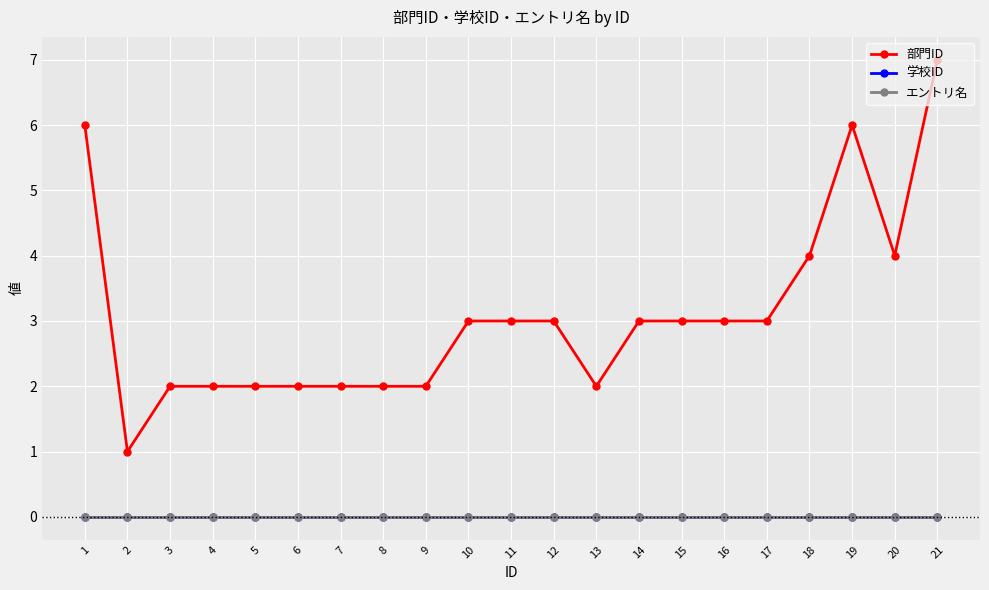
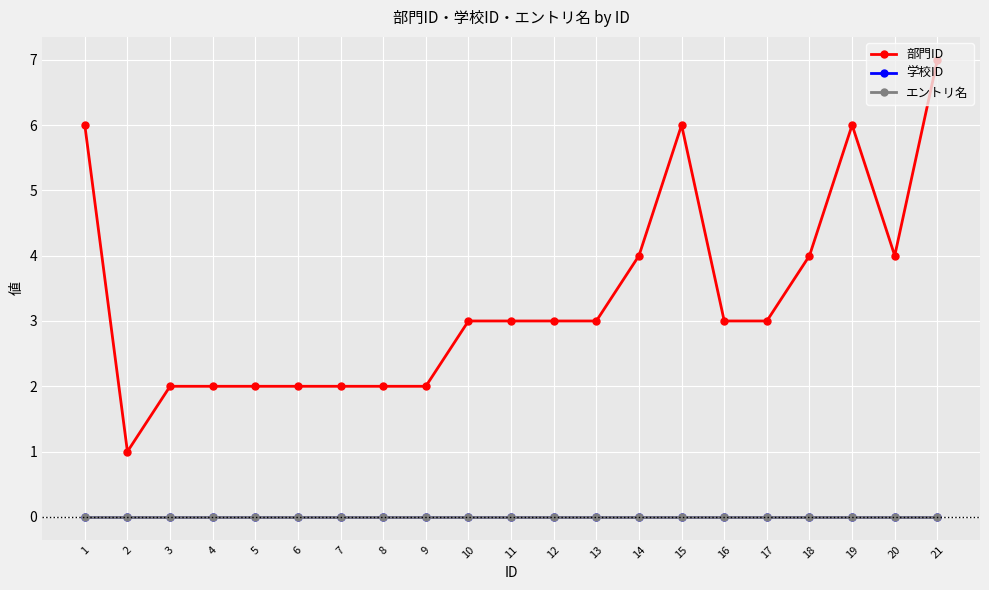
部門ID, 13: 2 -> 3
部門ID, 14: 3 -> 4
部門ID, 15: 3 -> 6
